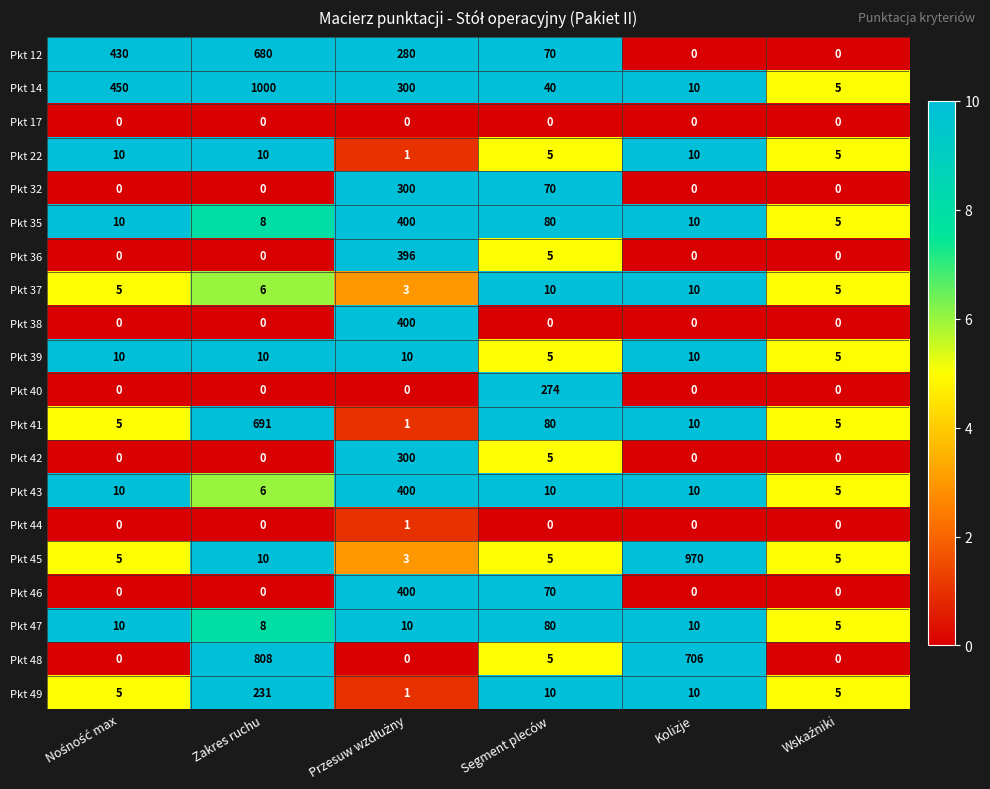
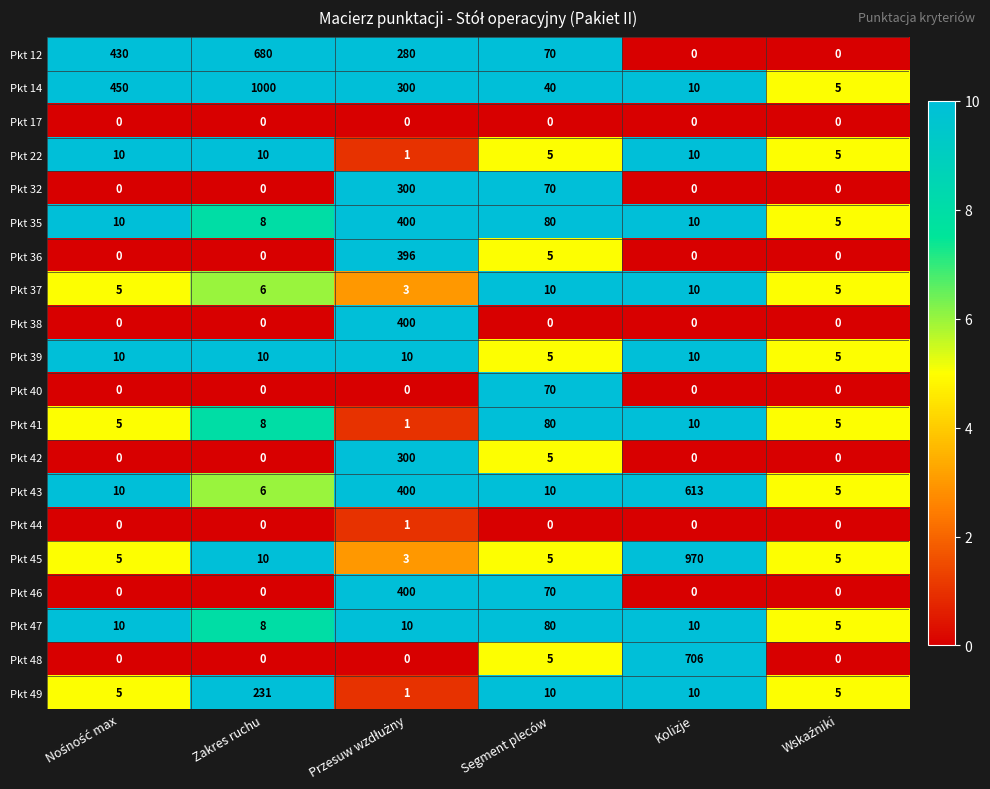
Pkt 40, Segment pleców: 274 -> 70
Pkt 41, Zakres ruchu: 691 -> 8
Pkt 43, Kolizje: 10 -> 613
Pkt 48, Zakres ruchu: 808 -> 0
